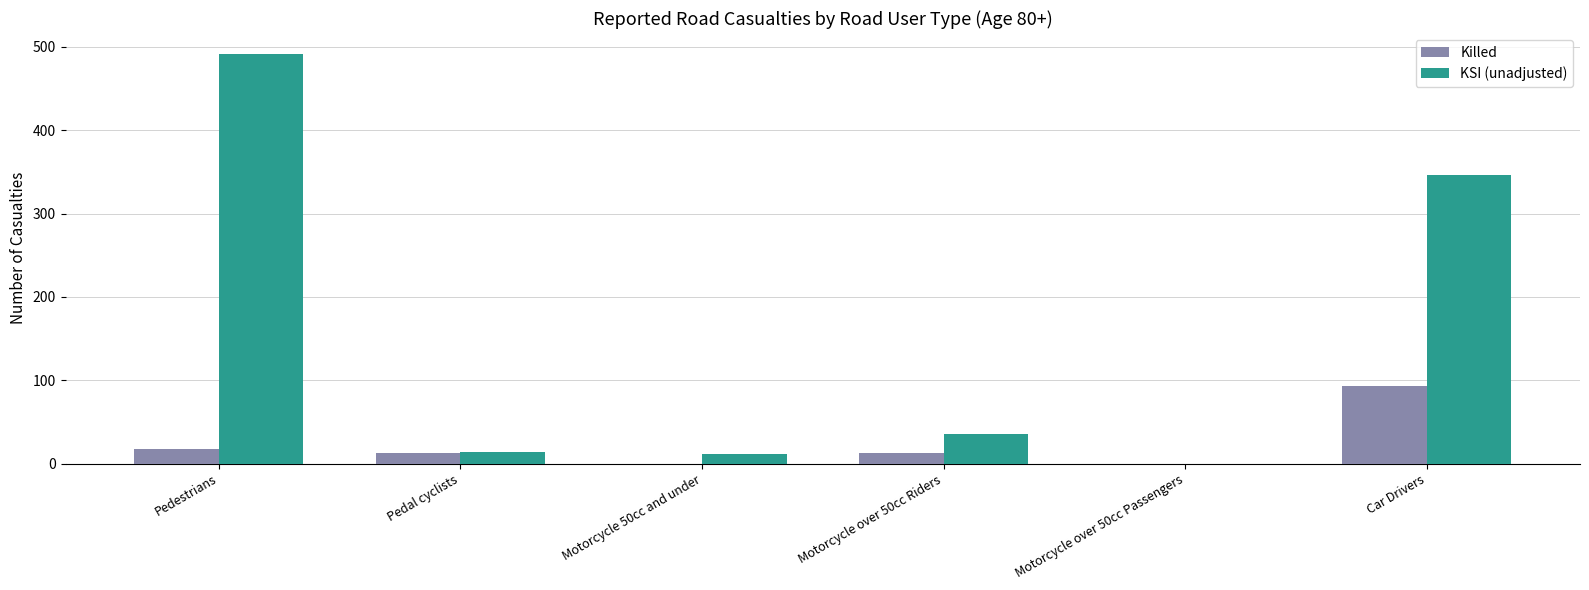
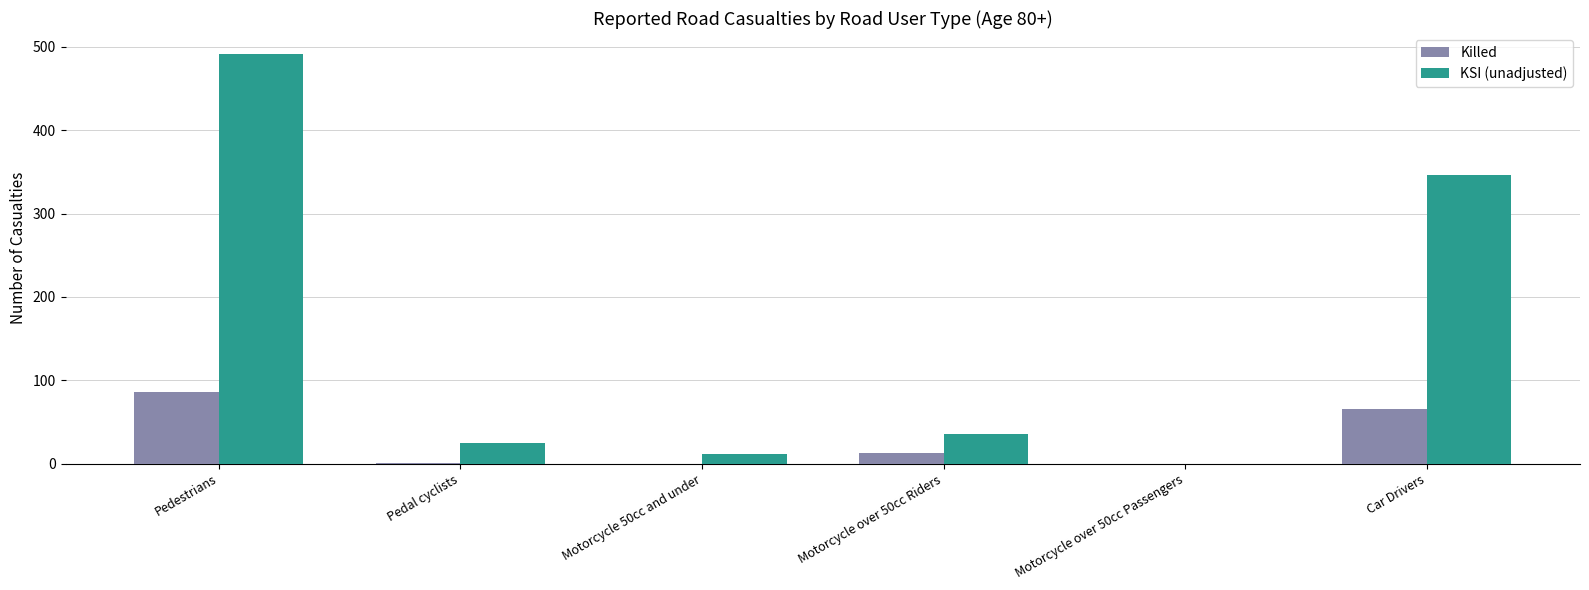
Killed, Pedestrians: 20 -> 90
Killed, Pedal cyclists: 10 -> 0
KSI (unadjusted), Pedal cyclists: 10 -> 30
Killed, Car Drivers: 90 -> 70
